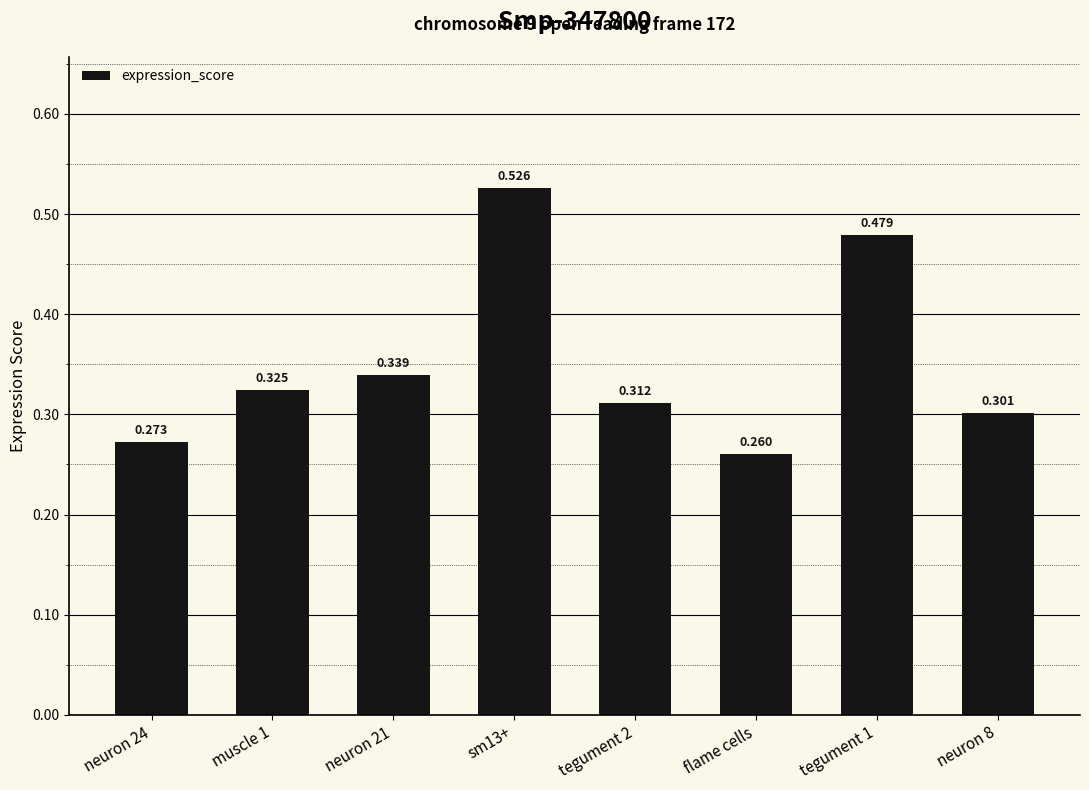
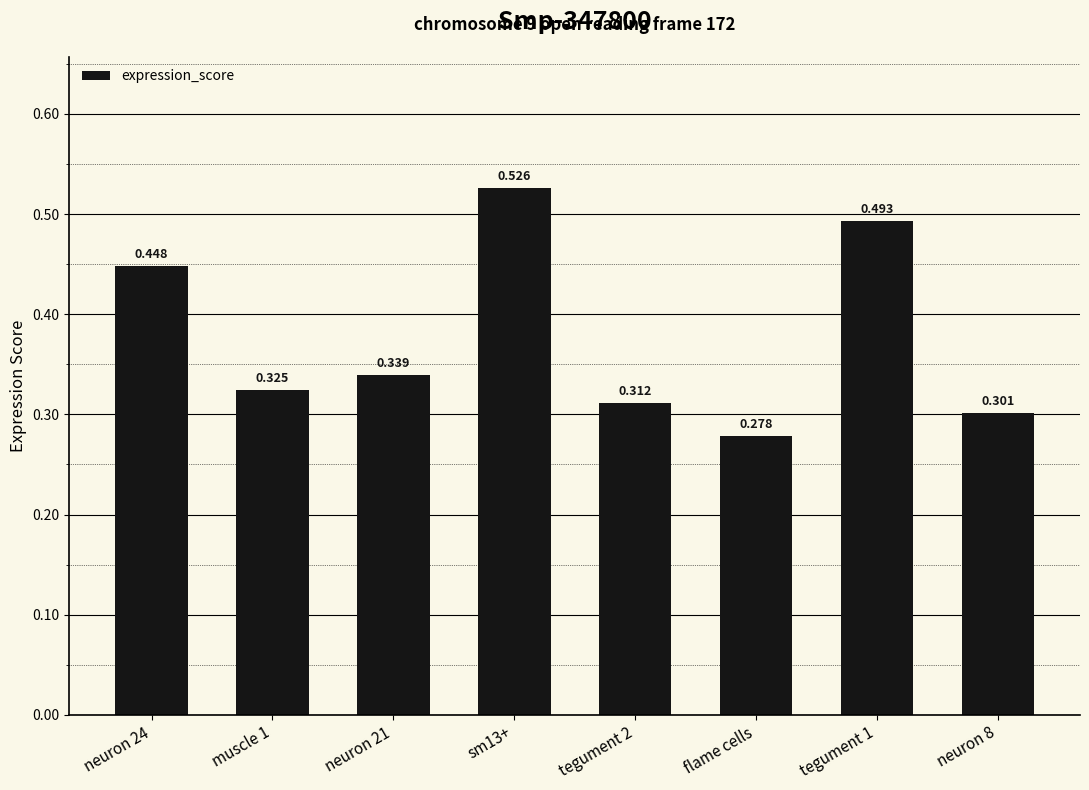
neuron 24: 0.273 -> 0.448
flame cells: 0.260 -> 0.278
tegument 1: 0.479 -> 0.493
